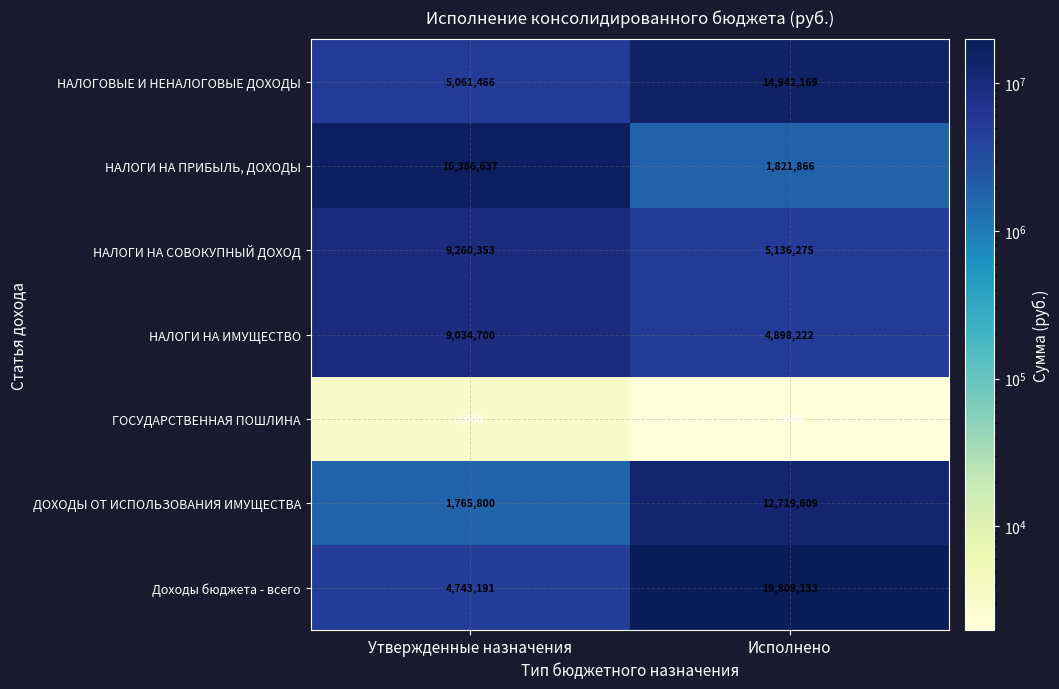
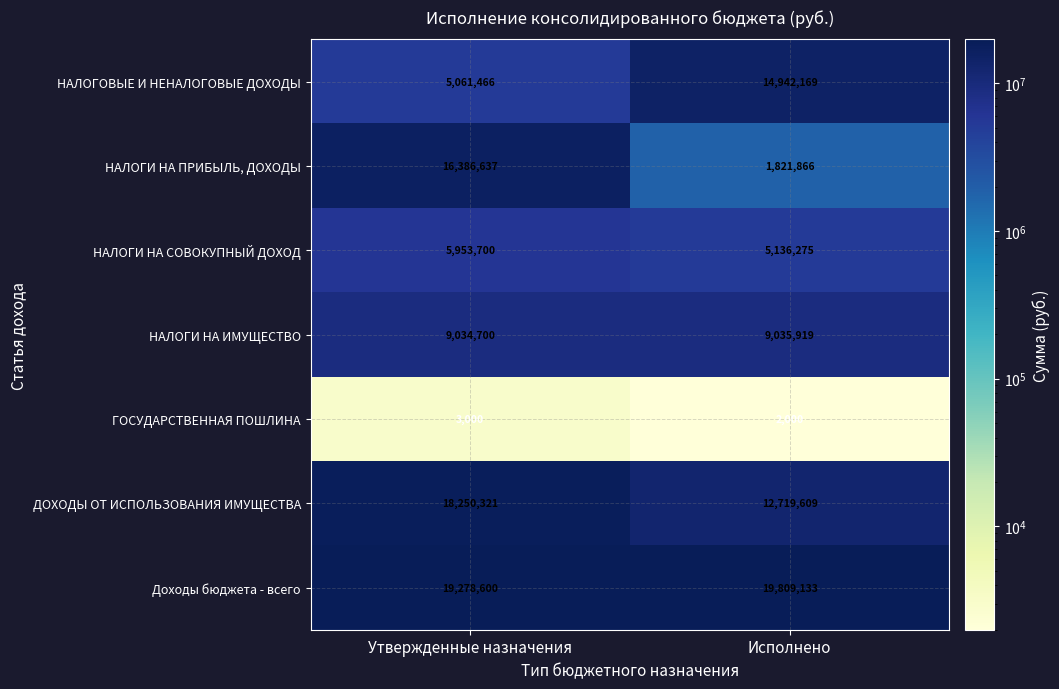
НАЛОГИ НА СОВОКУПНЫЙ ДОХОД, Утвержденные назначения: 9,260,353 -> 5,953,700
НАЛОГИ НА ИМУЩЕСТВО, Исполнено: 4,898,222 -> 9,035,919
ДОХОДЫ ОТ ИСПОЛЬЗОВАНИЯ ИМУЩЕСТВА, Утвержденные назначения: 1,765,800 -> 18,250,321
Доходы бюджета - всего, Утвержденные назначения: 4,743,191 -> 19,278,600
